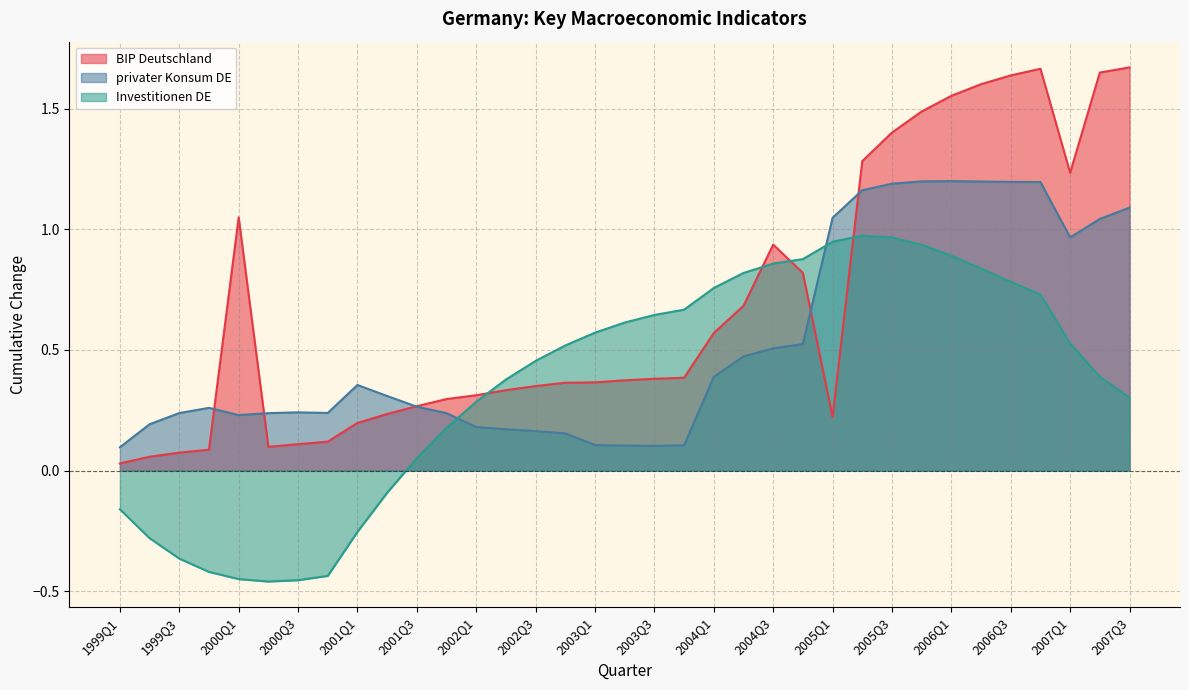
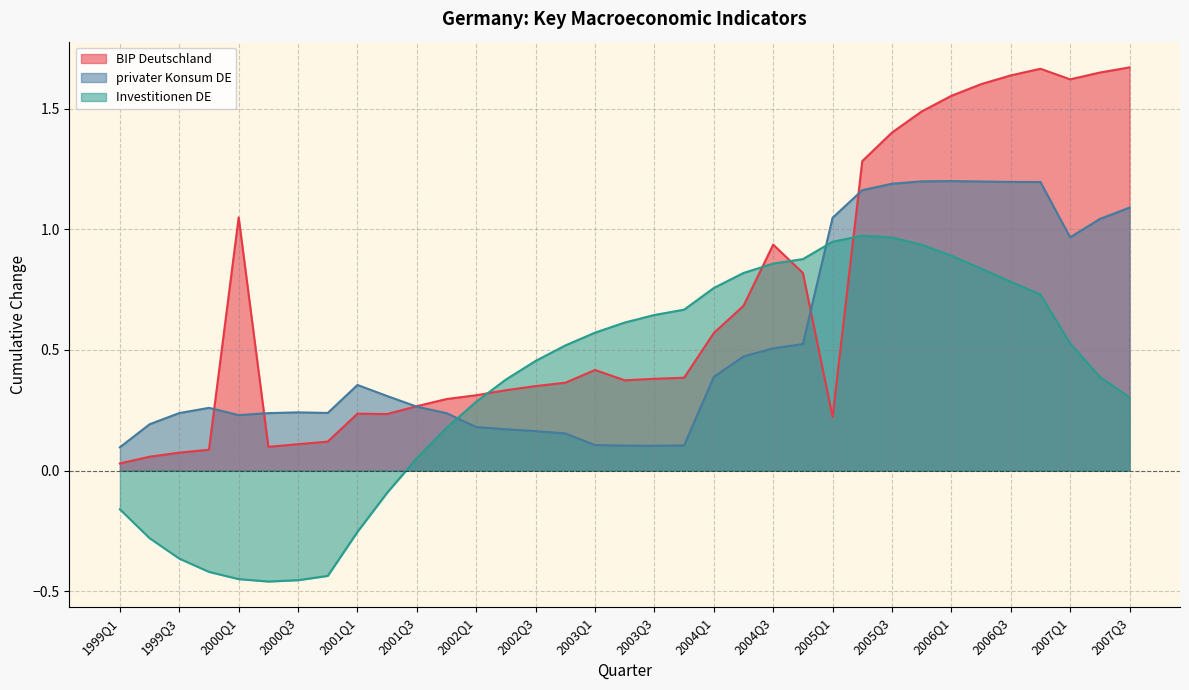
BIP Deutschland, 2001Q1: 0.20 -> 0.24
BIP Deutschland, 2003Q1: 0.37 -> 0.42
BIP Deutschland, 2007Q1: 1.23 -> 1.62
